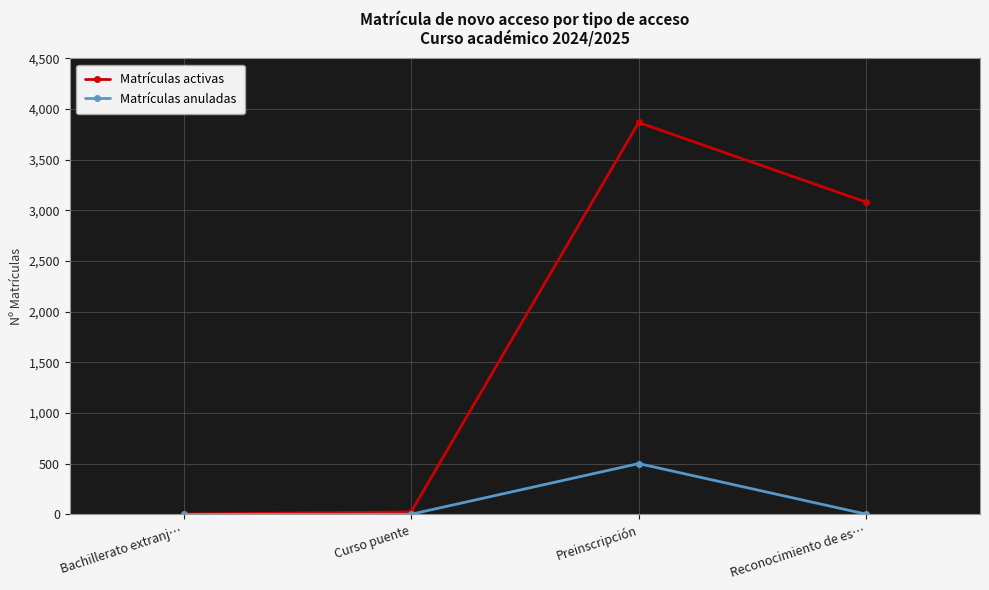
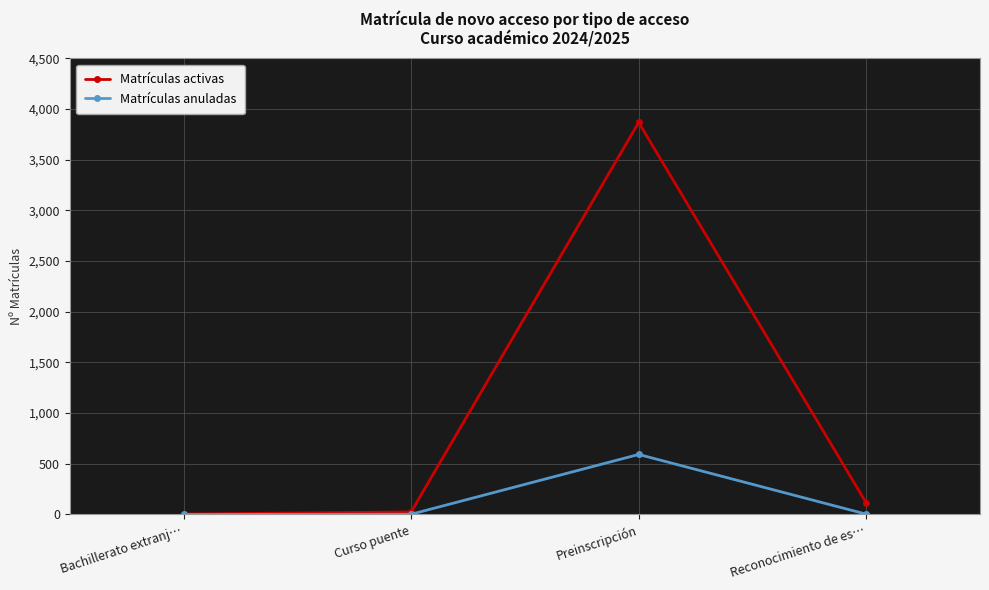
Matrículas anuladas, Preinscripción: 500 -> 590
Matrículas activas, Reconocimiento de es…: 3,080 -> 110
